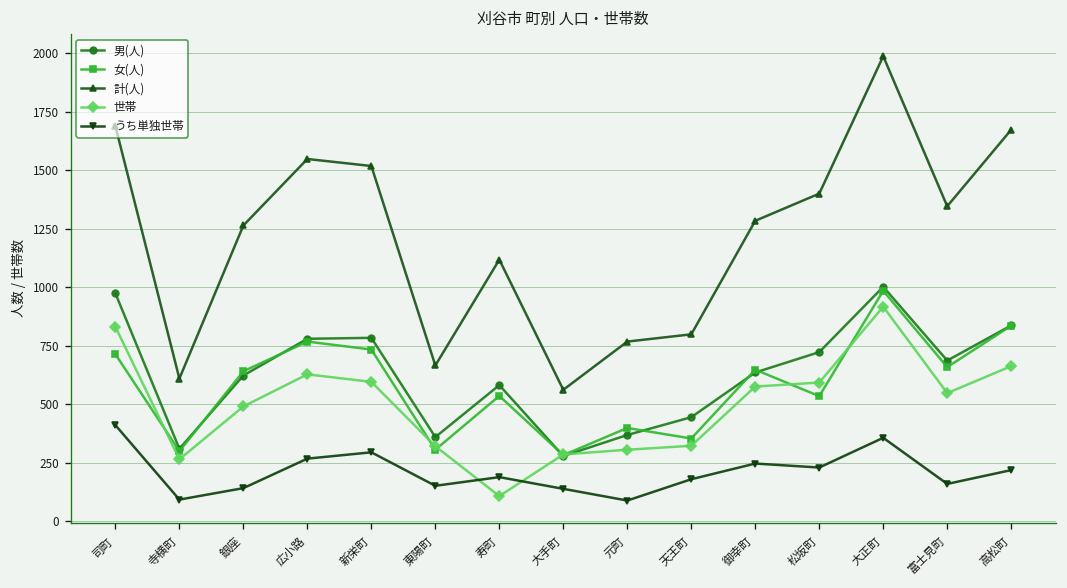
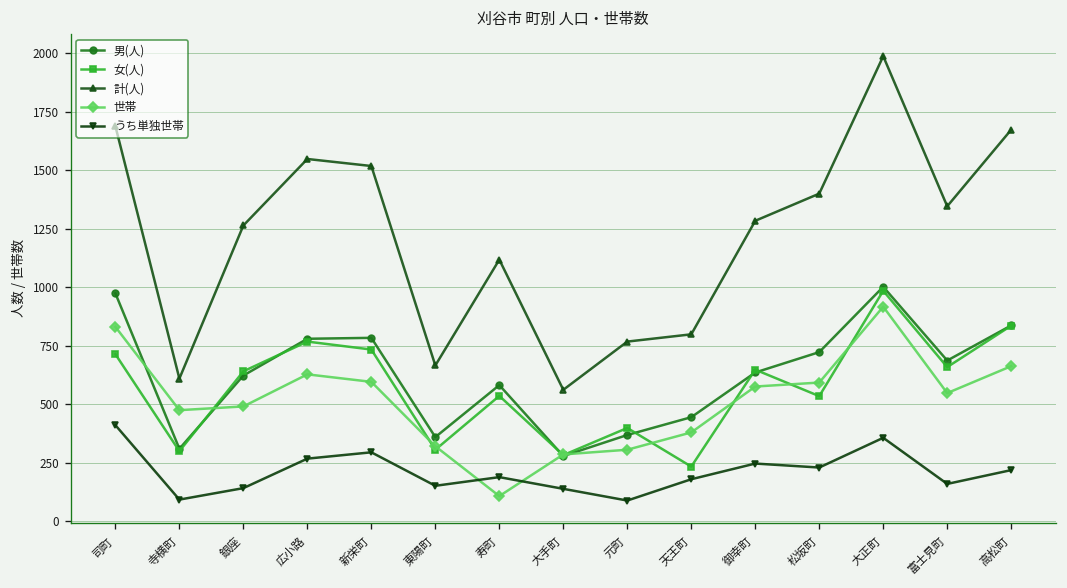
世帯, 寺横町: 270 -> 480
女(人), 天王町: 350 -> 230
世帯, 天王町: 320 -> 380
